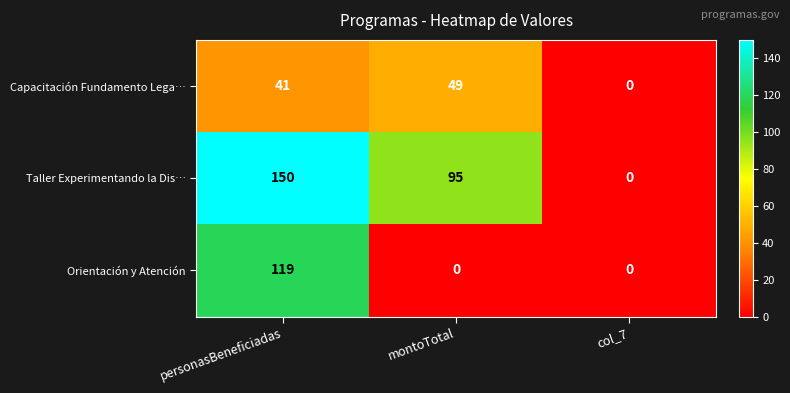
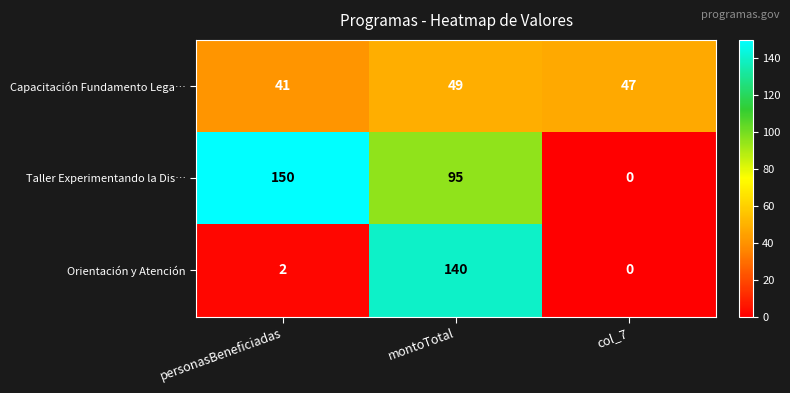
Capacitación Fundamento Lega…, col_7: 0 -> 47
Orientación y Atención, personasBeneficiadas: 119 -> 2
Orientación y Atención, montoTotal: 0 -> 140
